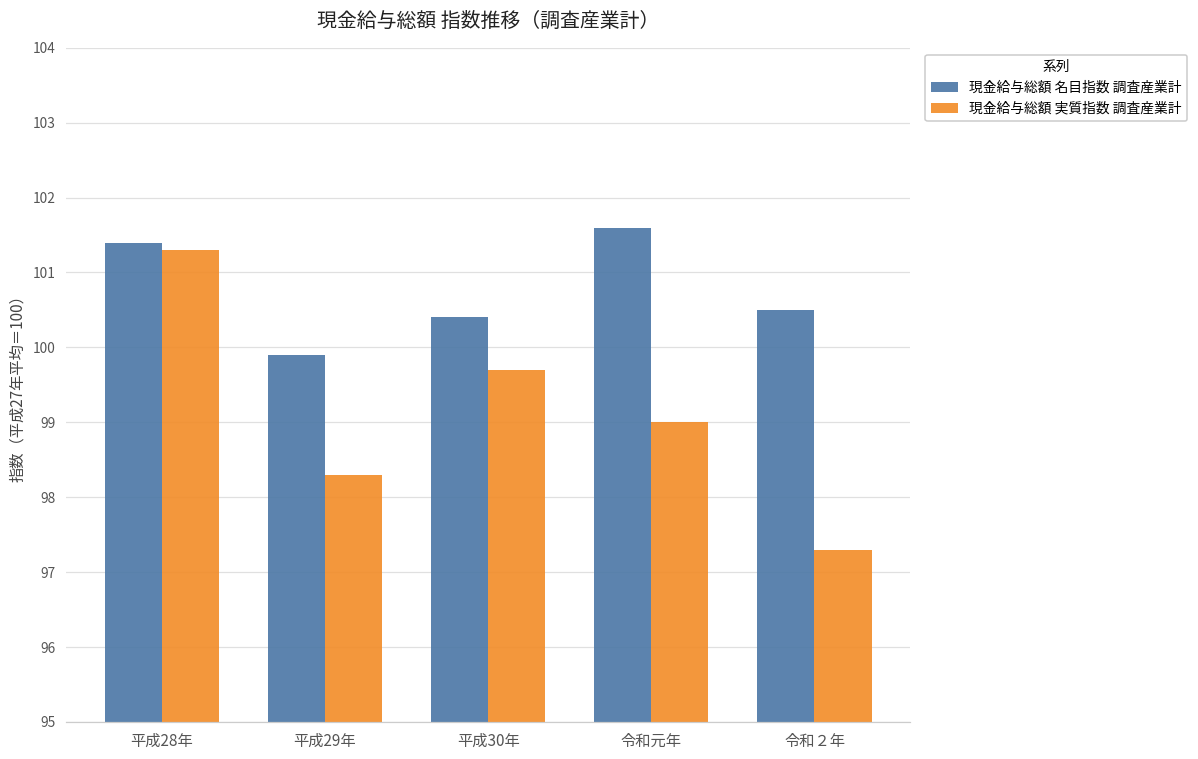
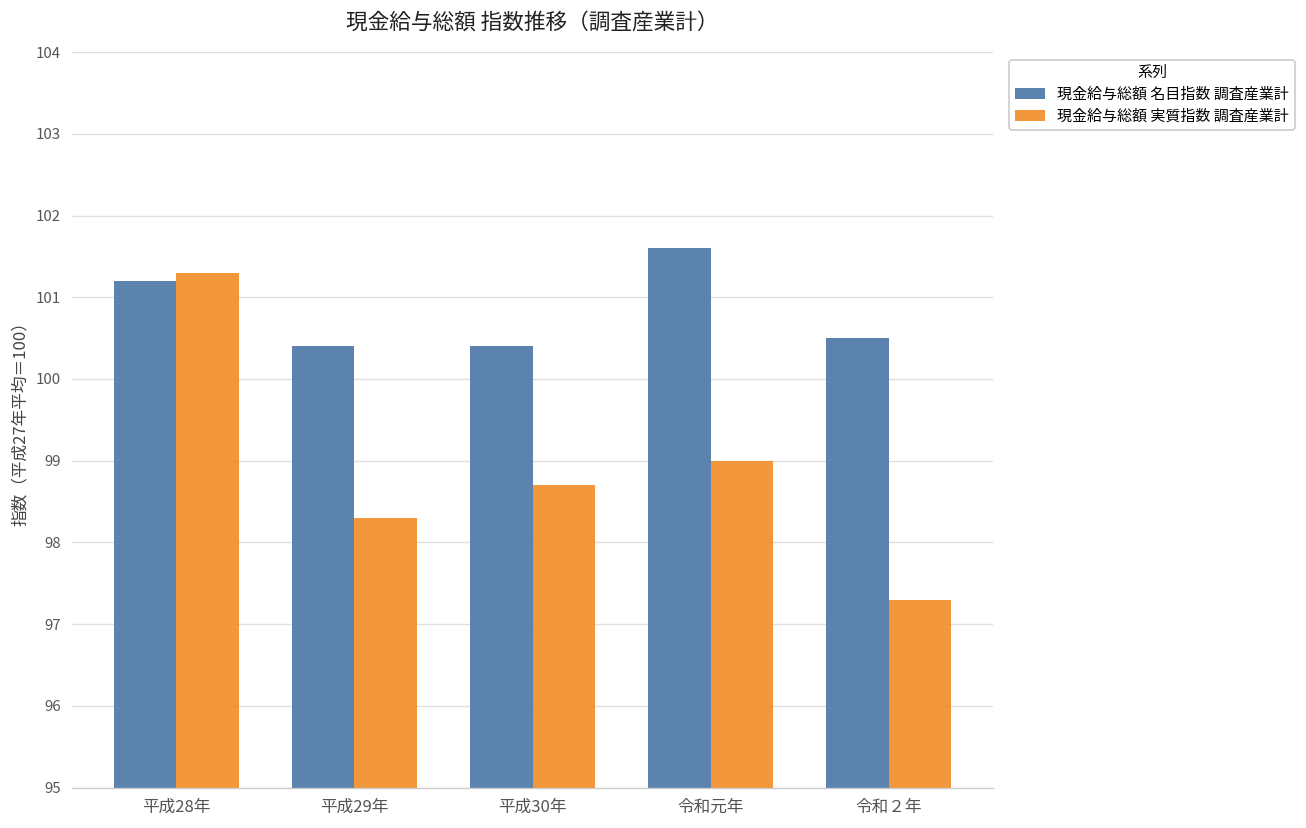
現金給与総額 名目指数 調査産業計, 平成28年: 101.4 -> 101.2
現金給与総額 名目指数 調査産業計, 平成29年: 99.9 -> 100.4
現金給与総額 実質指数 調査産業計, 平成30年: 99.7 -> 98.7
